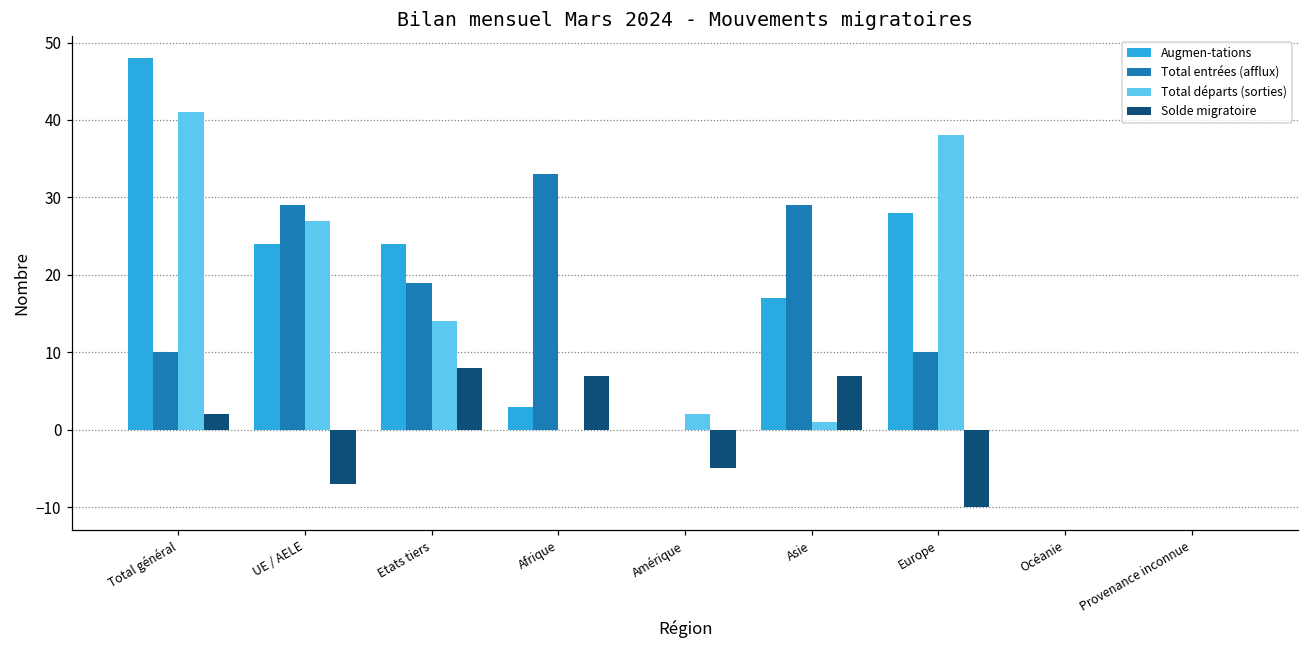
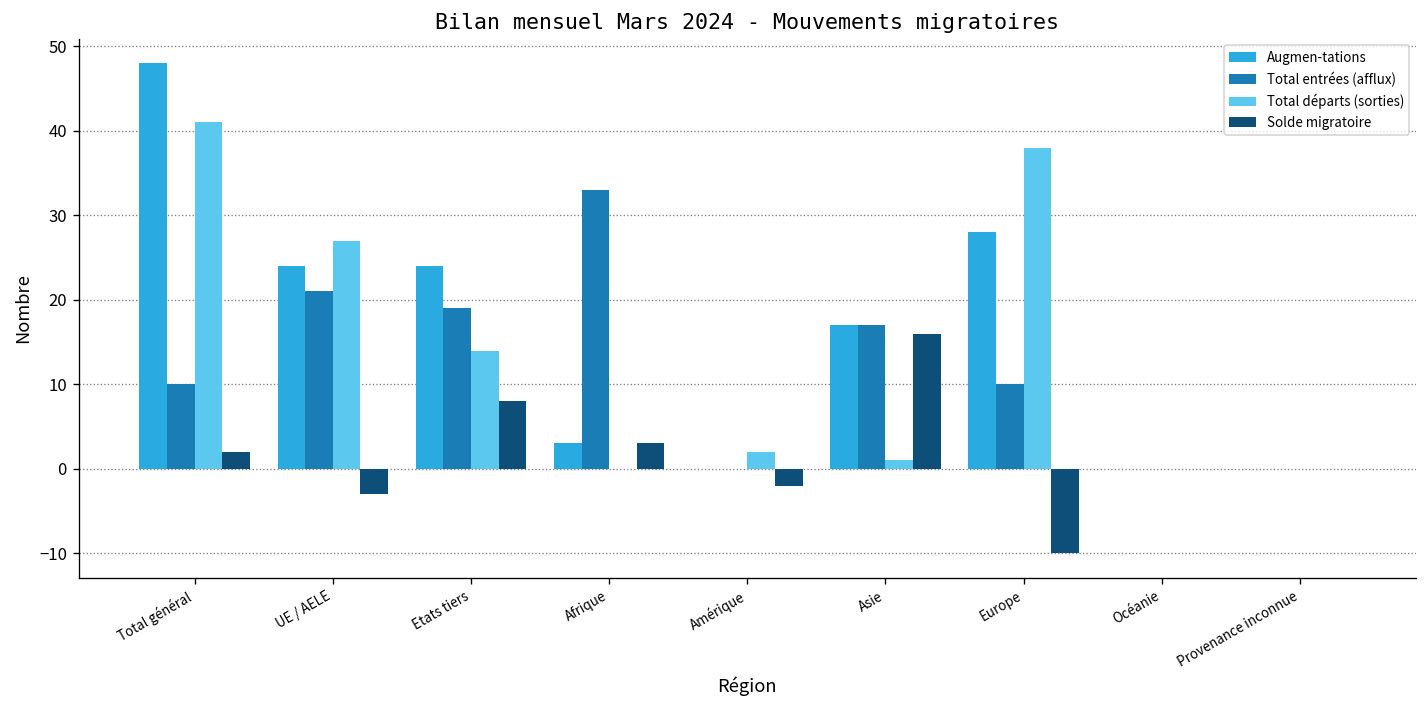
Total entrées (afflux), UE / AELE: 29 -> 21
Solde migratoire, UE / AELE: -7 -> -3
Solde migratoire, Afrique: 7 -> 3
Solde migratoire, Amérique: -5 -> -2
Total entrées (afflux), Asie: 29 -> 17
Solde migratoire, Asie: 7 -> 16
